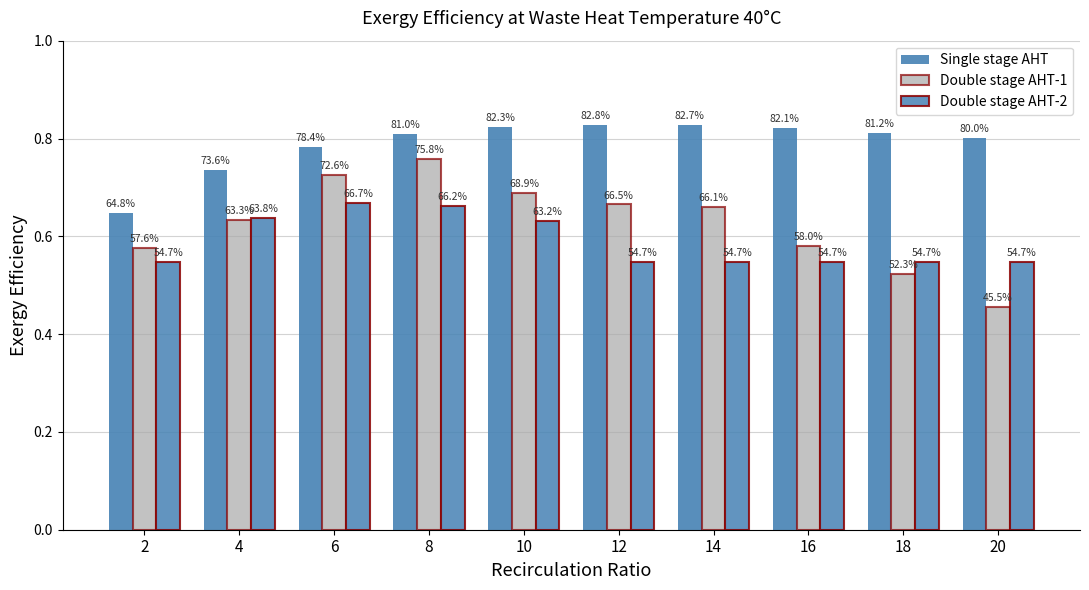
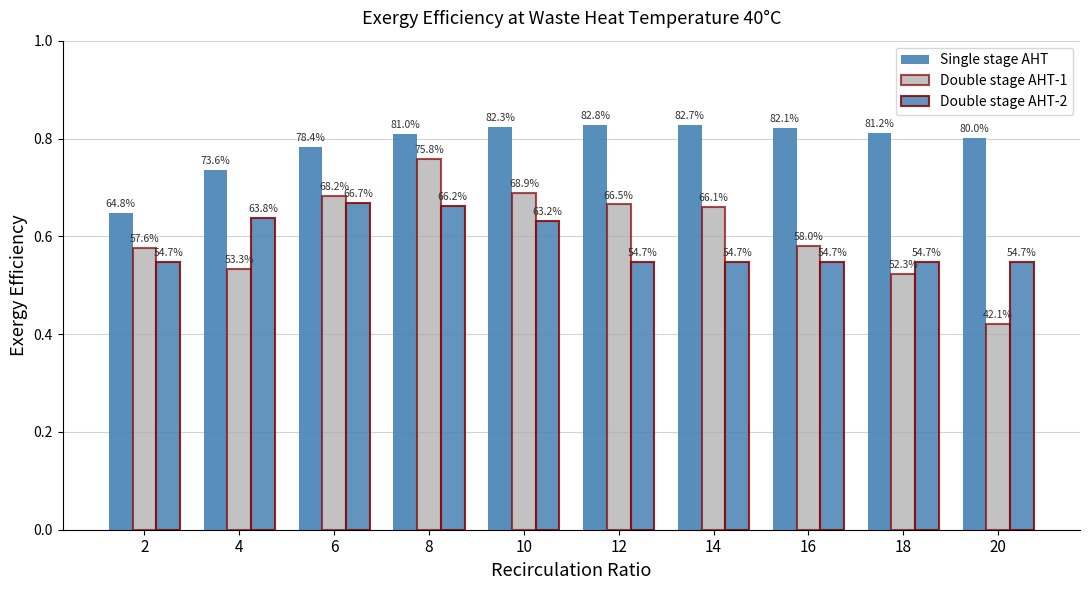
Double stage AHT-1, 4: 63.3% -> 53.3%
Double stage AHT-1, 6: 72.6% -> 68.2%
Double stage AHT-1, 20: 45.5% -> 42.1%
